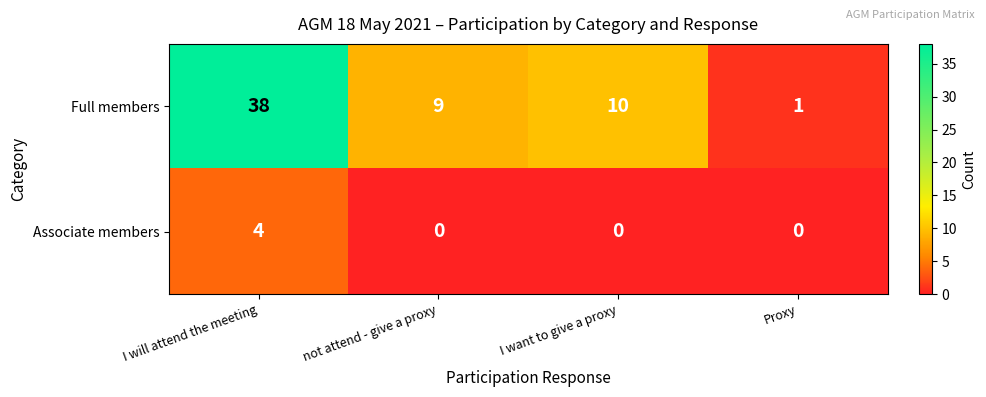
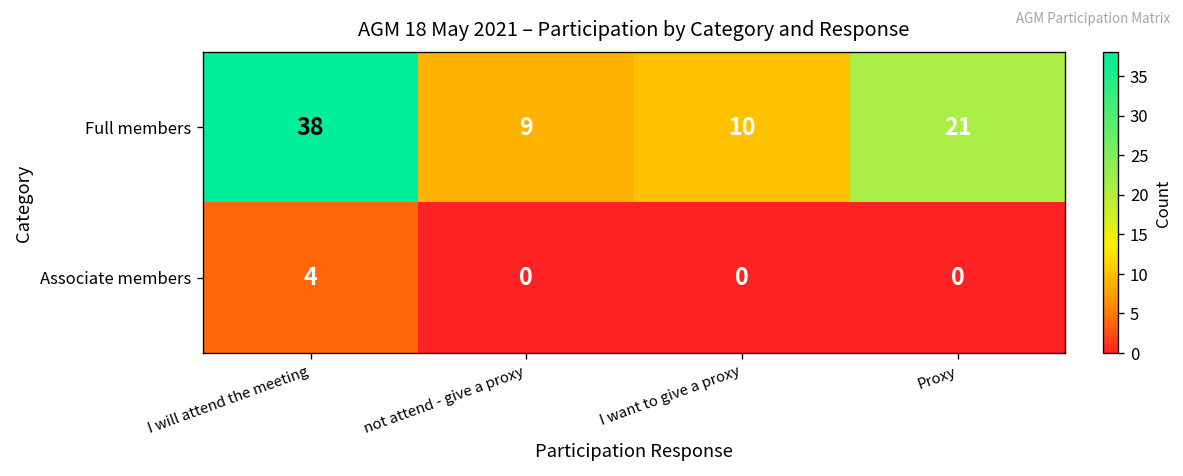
Full members, Proxy: 1 -> 21
